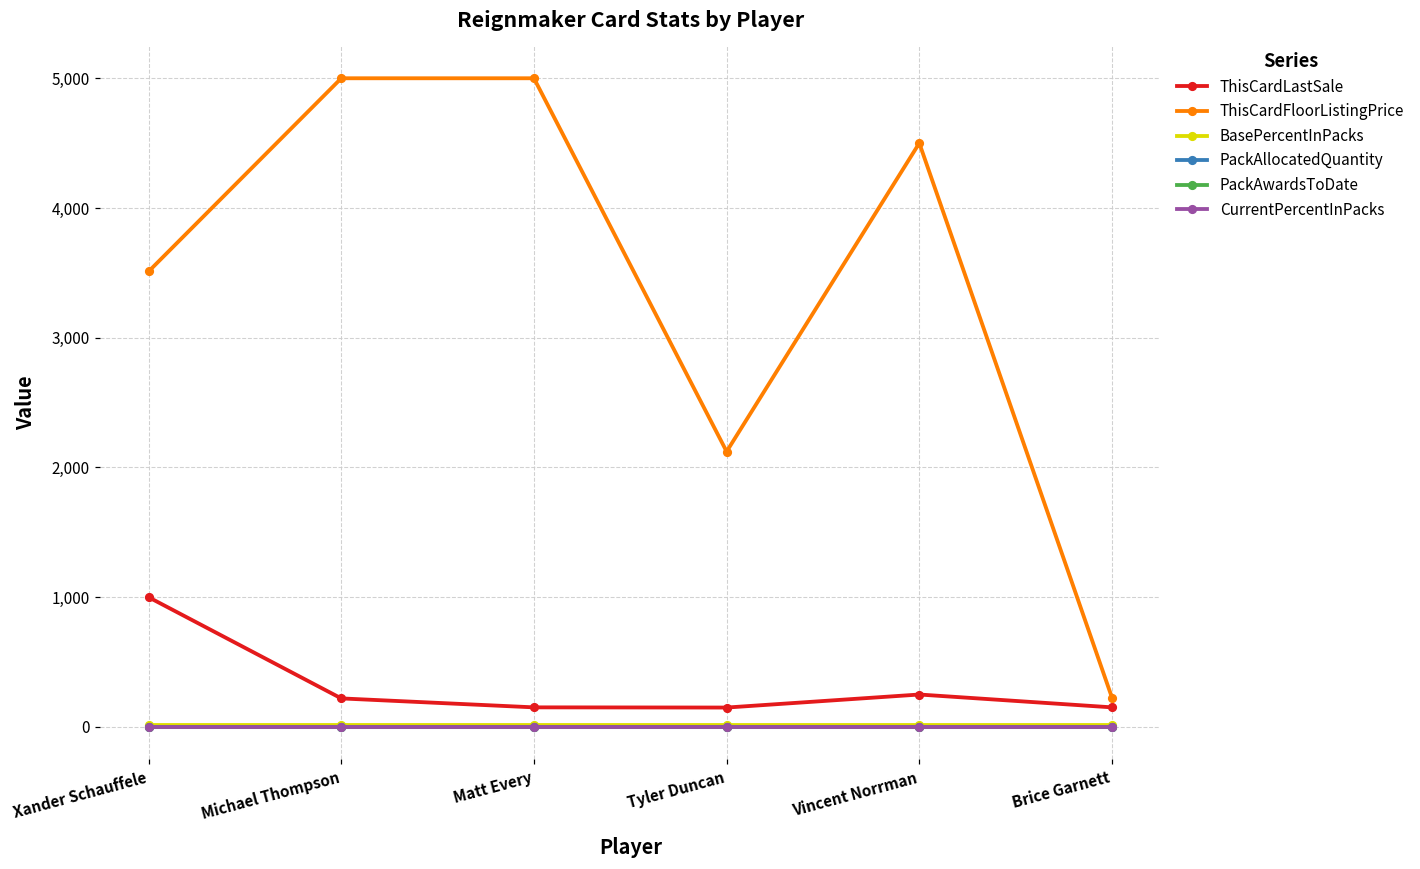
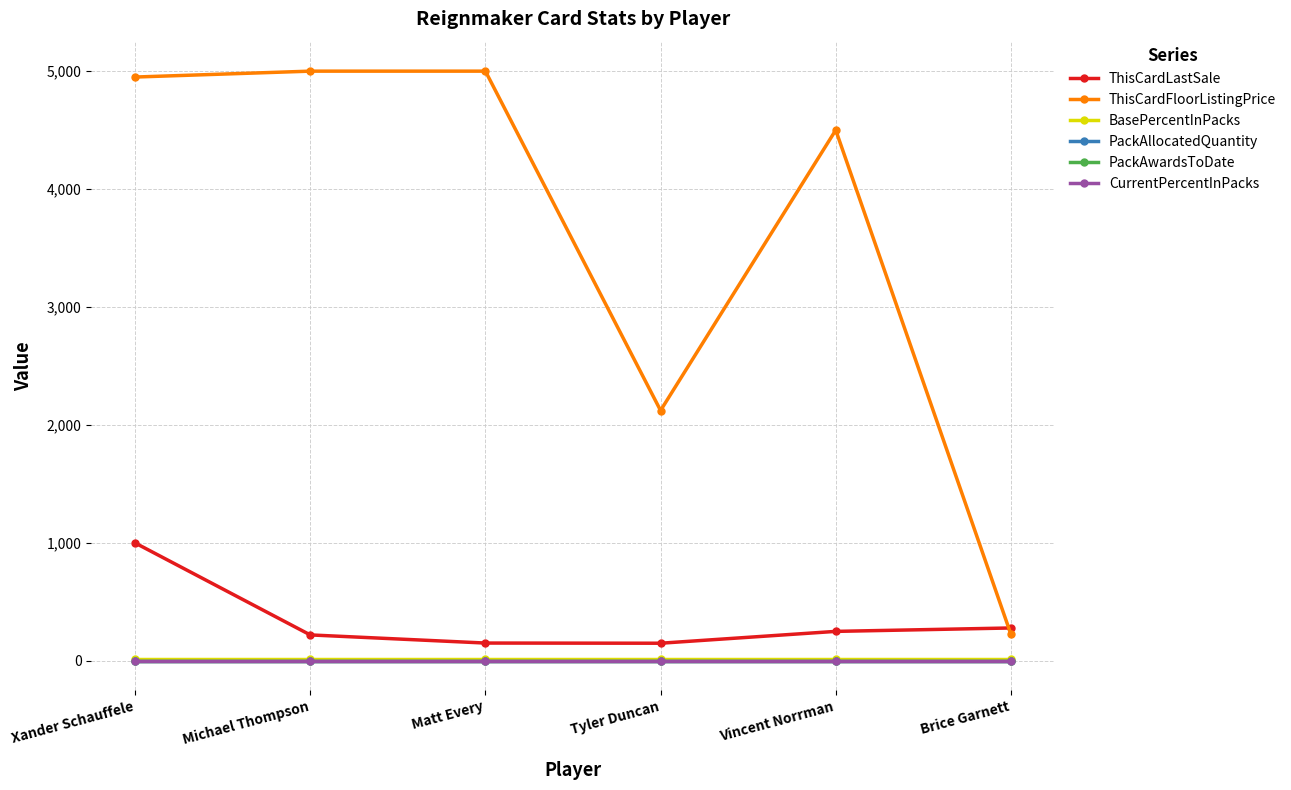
ThisCardFloorListingPrice, Xander Schauffele: 3,510 -> 4,950
ThisCardLastSale, Brice Garnett: 150 -> 280
